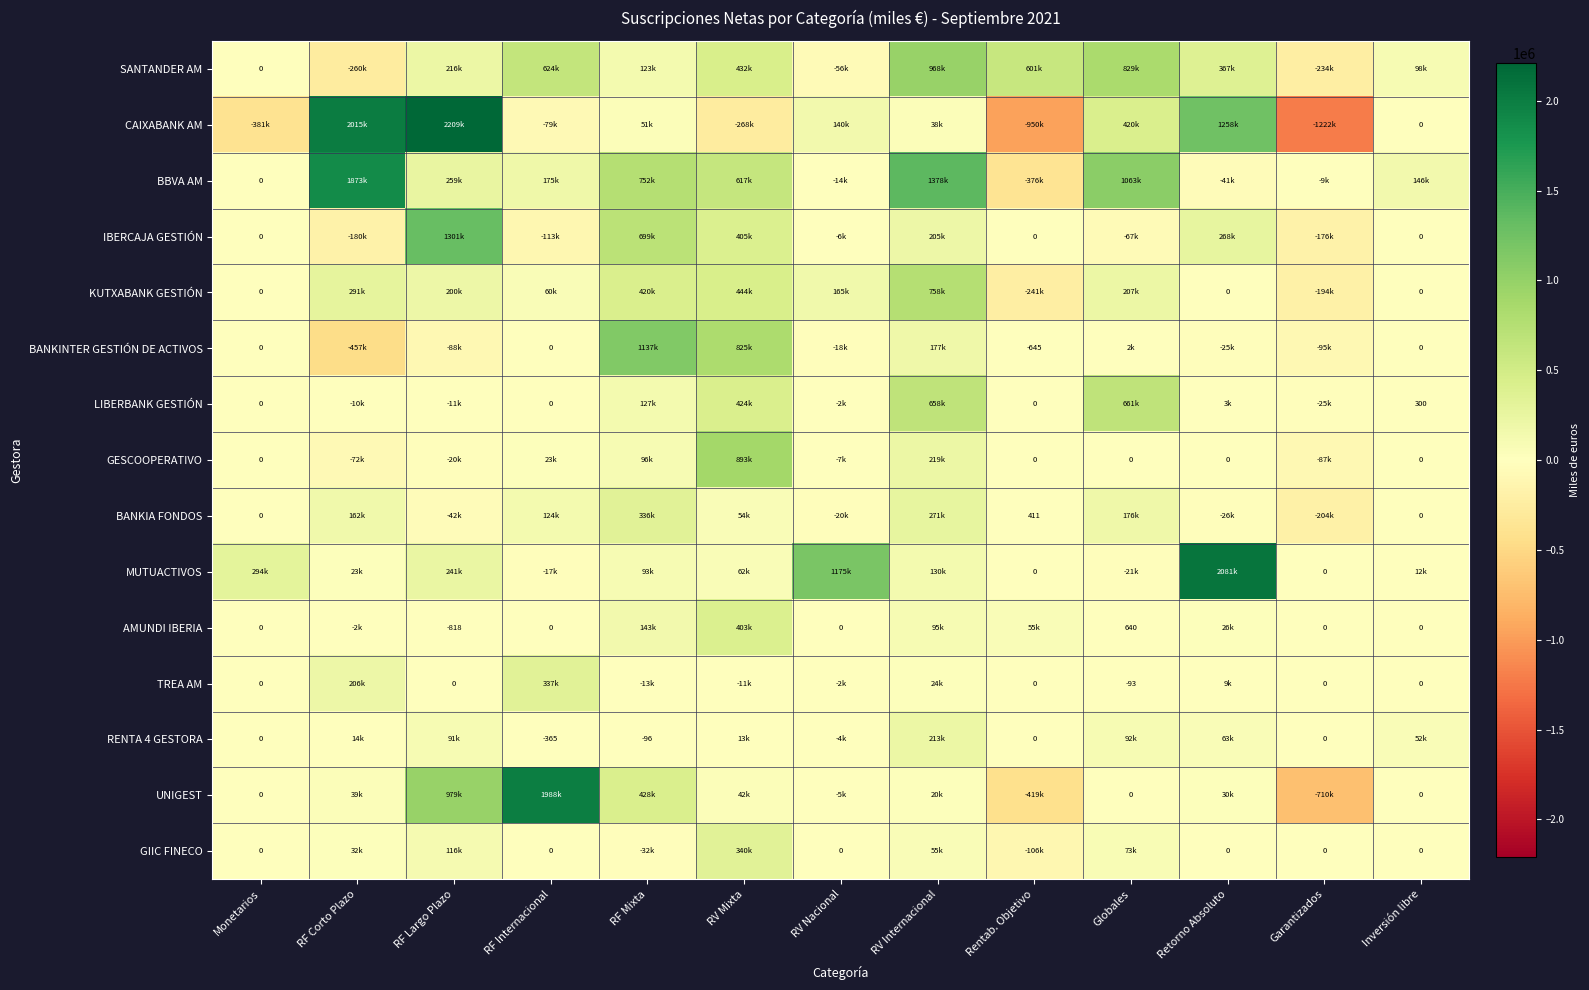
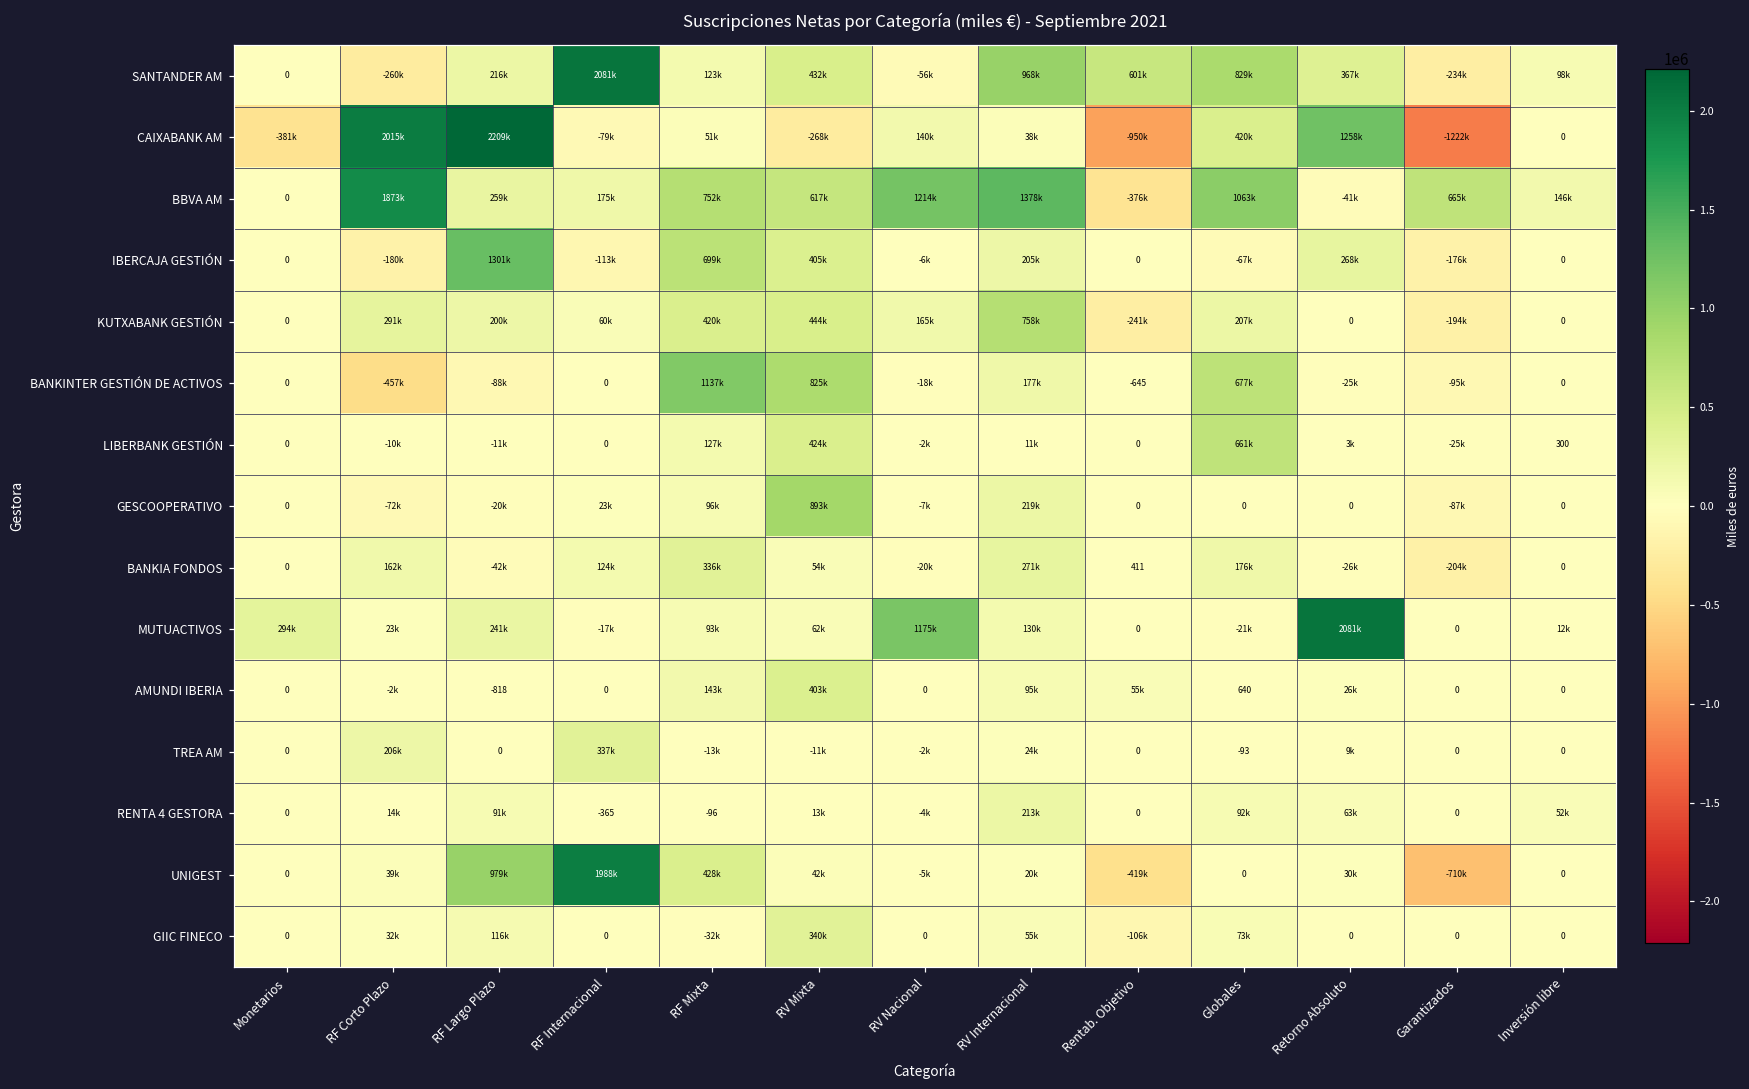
SANTANDER AM, RF Internacional: 624k -> 2081k
BBVA AM, RV Nacional: -14k -> 1214k
BBVA AM, Garantizados: -9k -> 665k
BANKINTER GESTIÓN DE ACTIVOS, Globales: 2k -> 677k
LIBERBANK GESTIÓN, RV Internacional: 658k -> 11k
